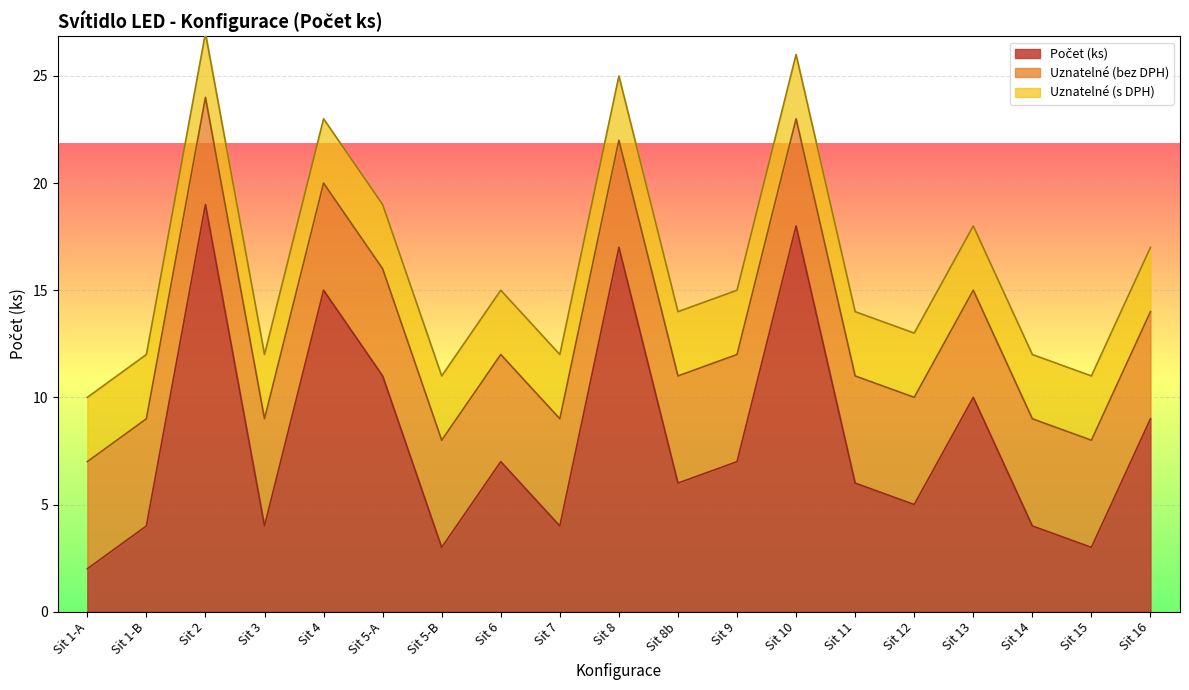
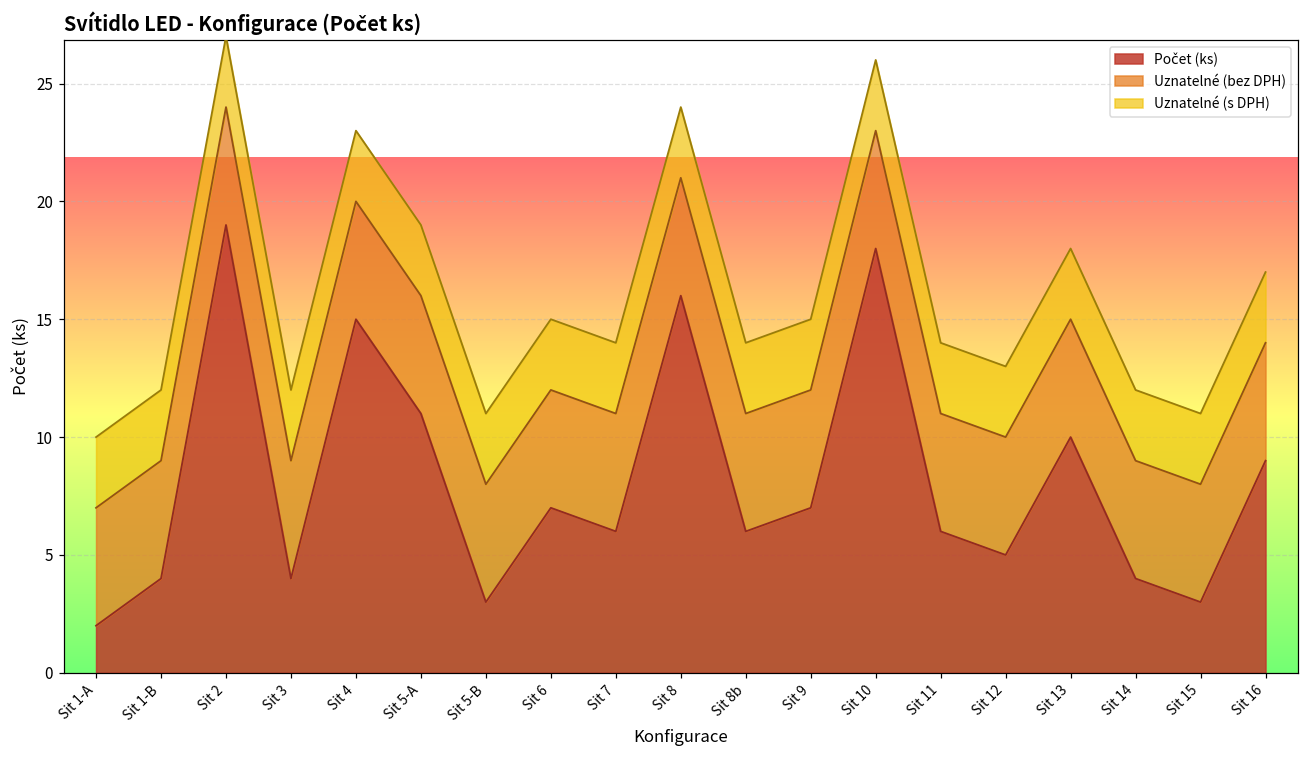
Počet (ks), Sit 7: 4 -> 6
Počet (ks), Sit 8: 17 -> 16
